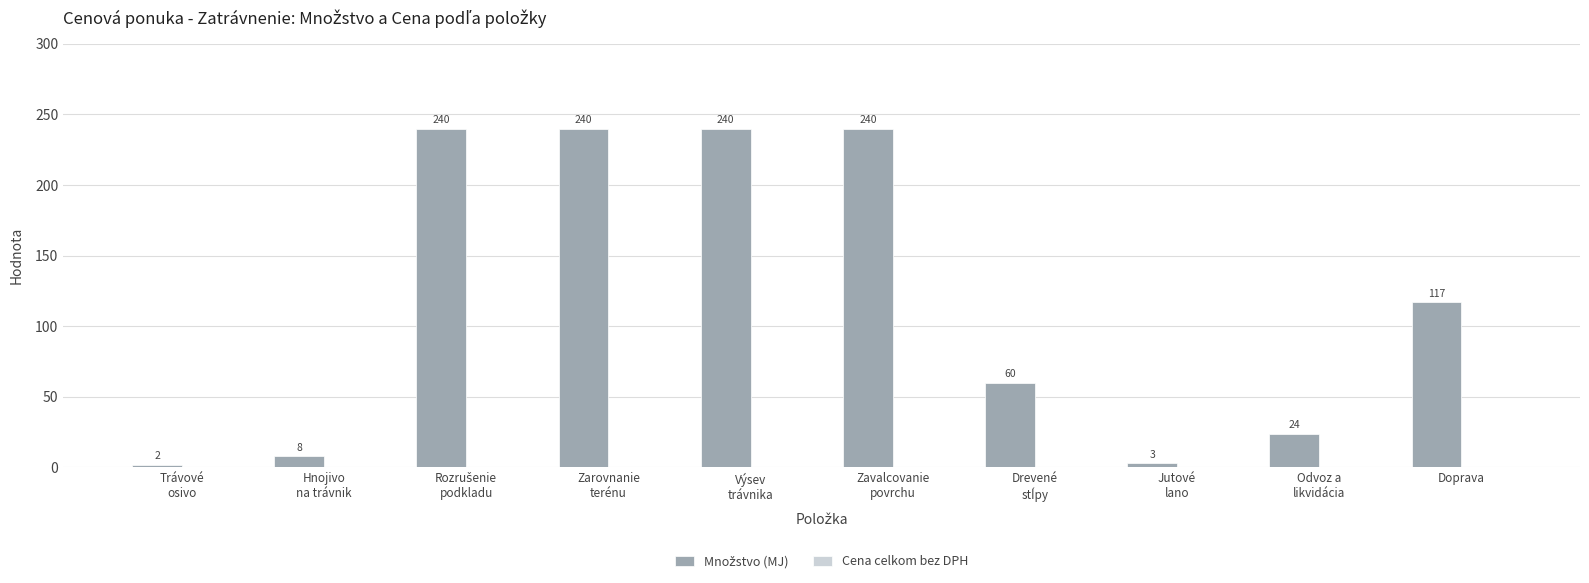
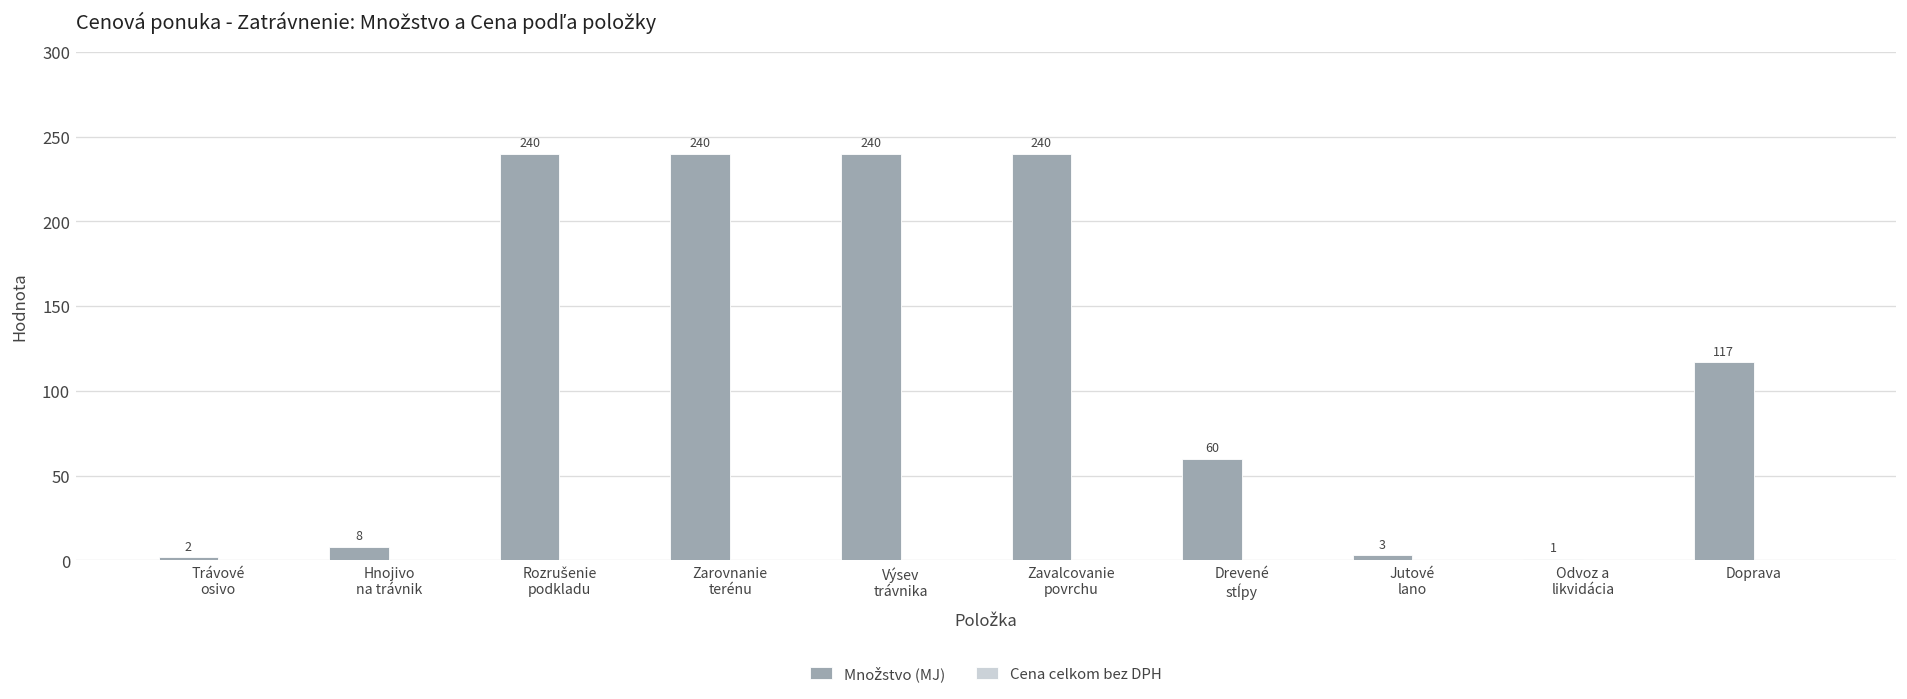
Množstvo (MJ), Odvoz a likvidácia: 24 -> 1
